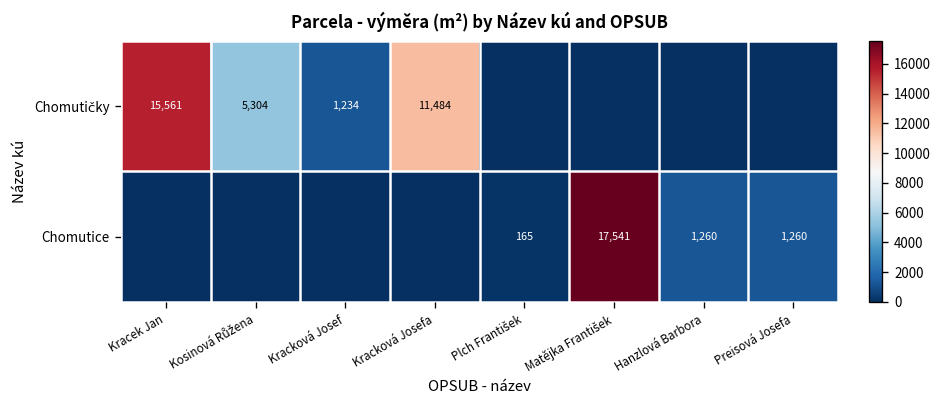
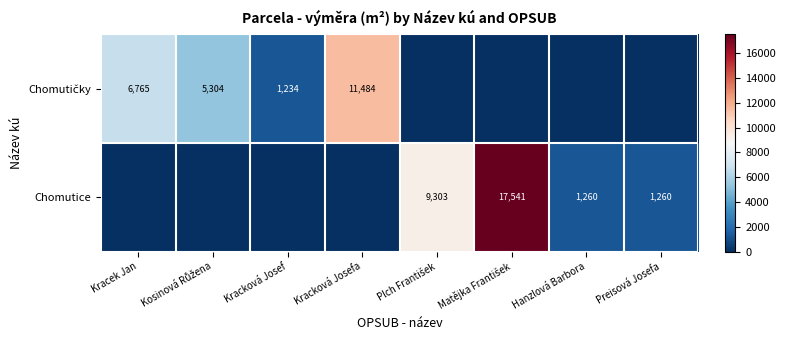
Chomutičky, Kracek Jan: 15,561 -> 6,765
Chomutice, Plch František: 165 -> 9,303
